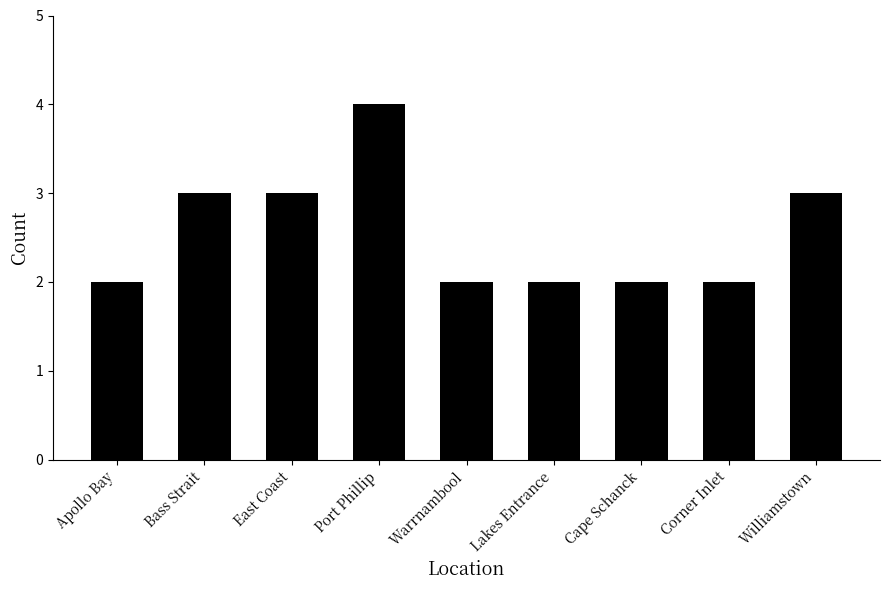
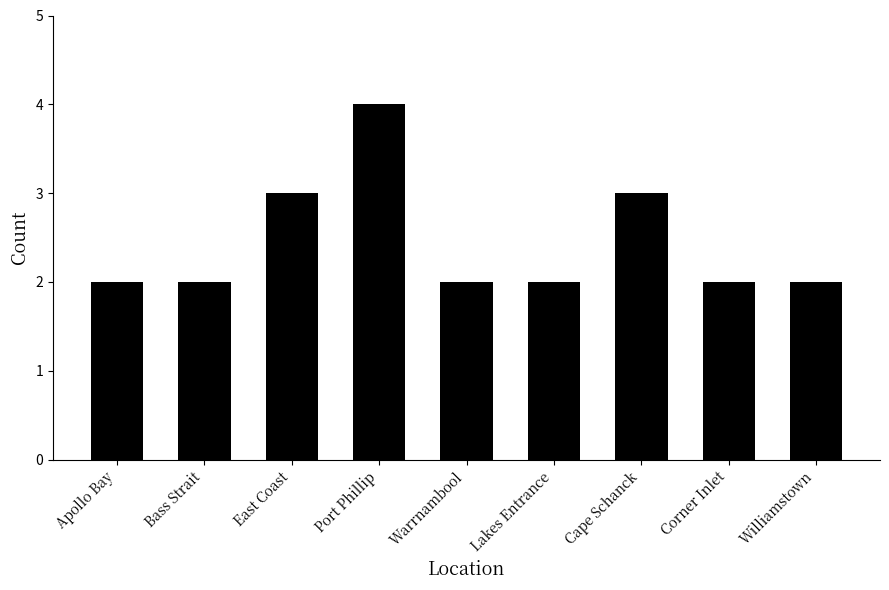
Bass Strait: 3 -> 2
Cape Schanck: 2 -> 3
Williamstown: 3 -> 2
